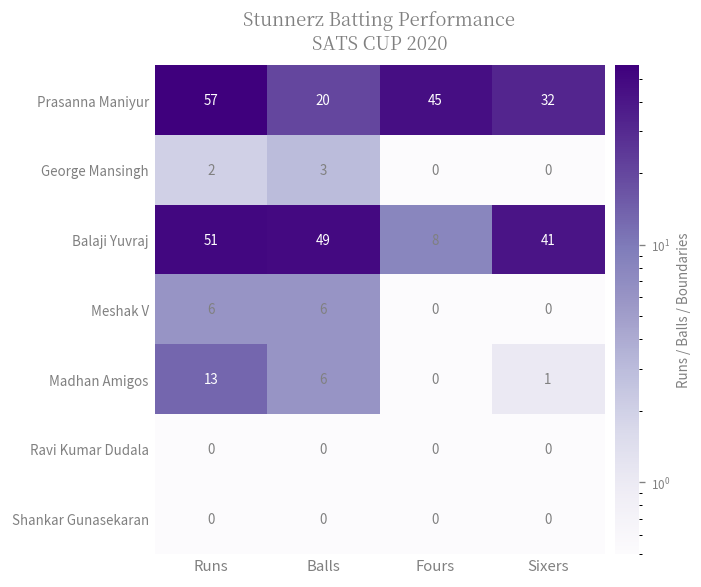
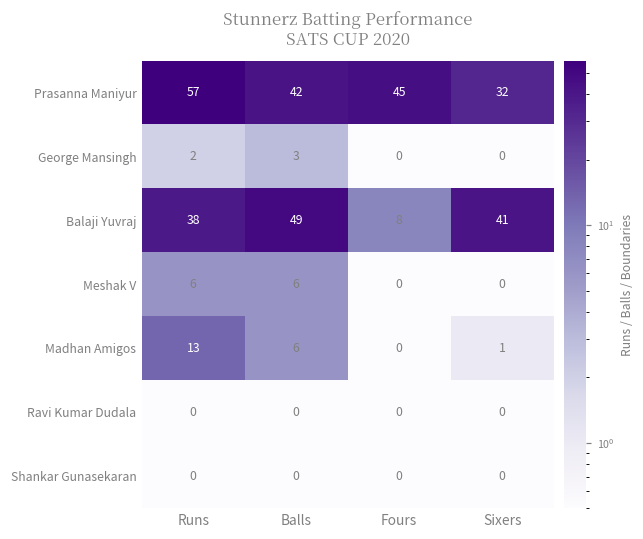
Prasanna Maniyur, Balls: 20 -> 42
Balaji Yuvraj, Runs: 51 -> 38
